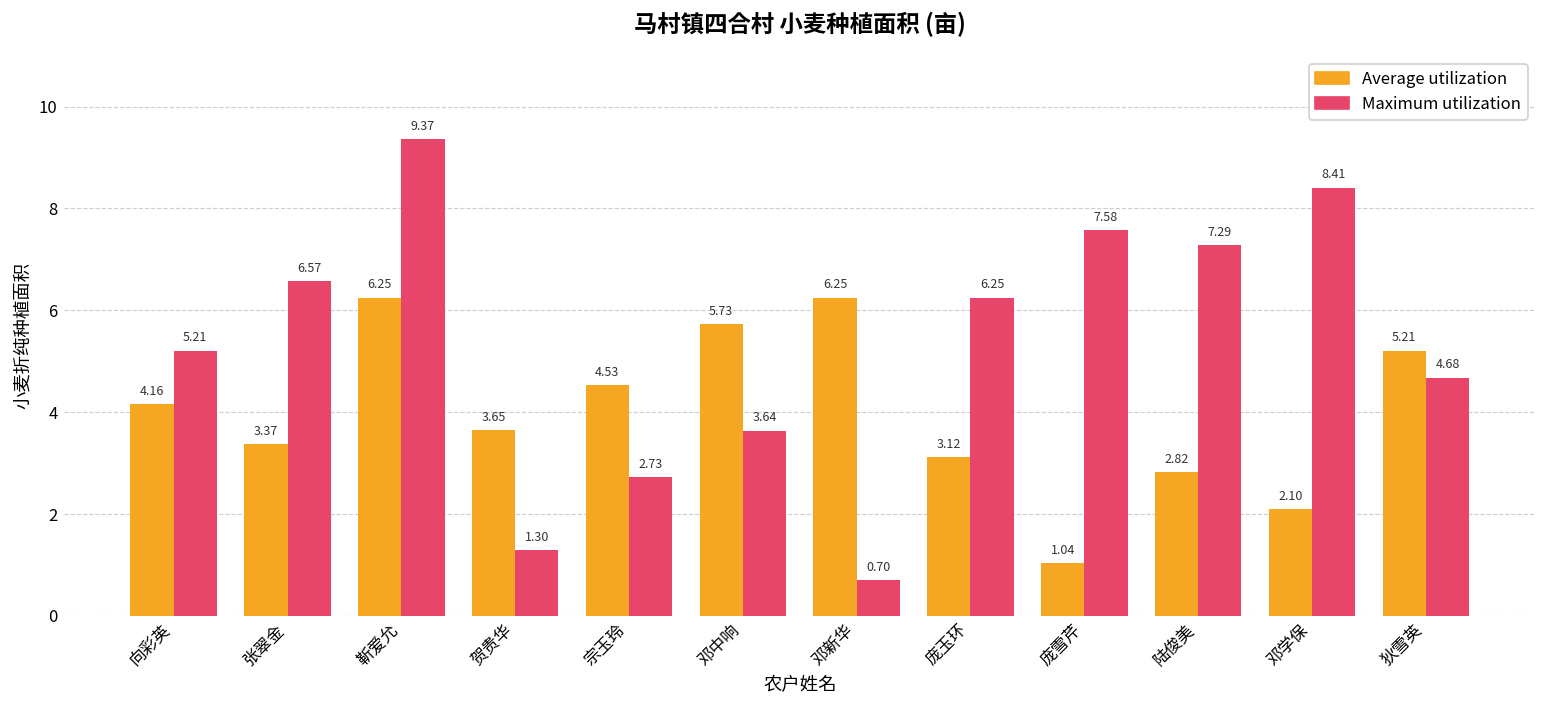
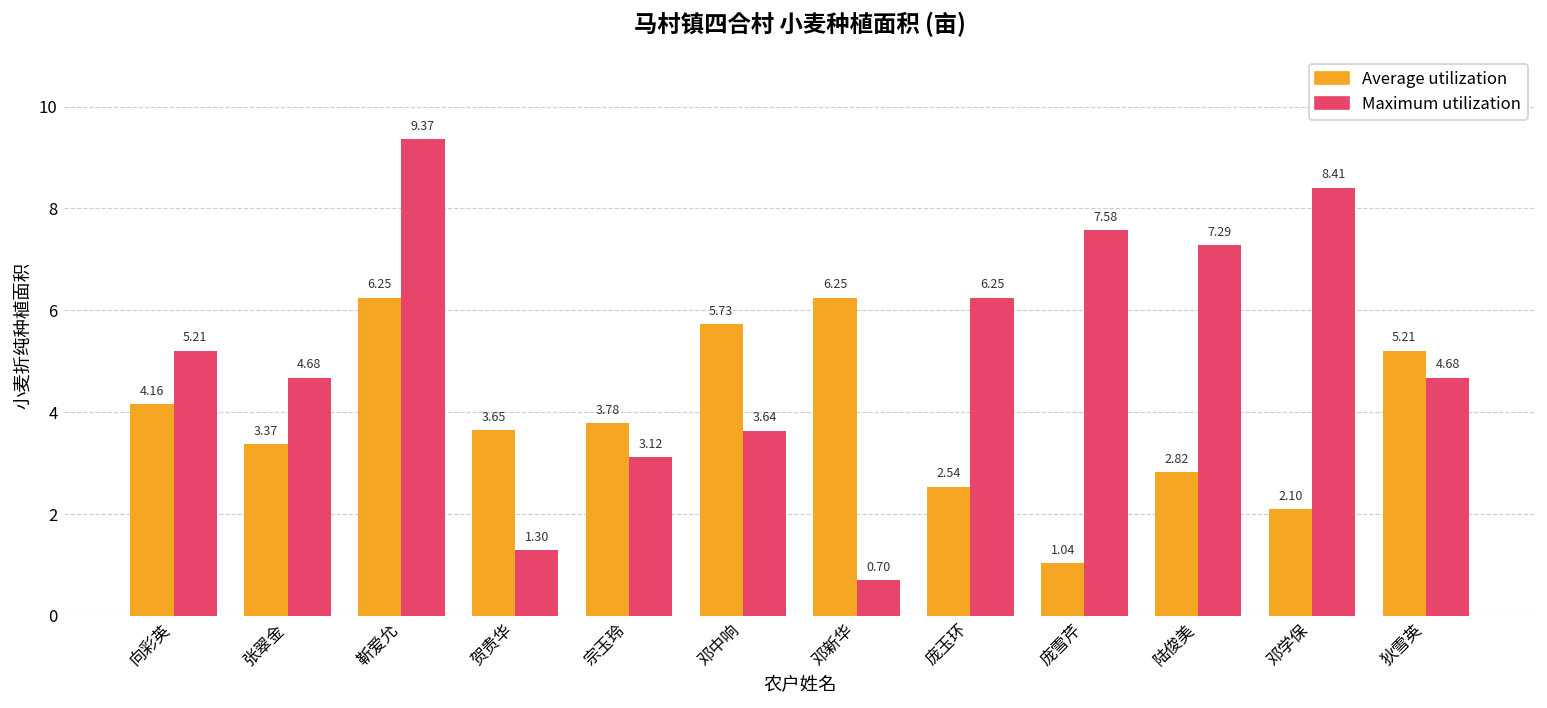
Maximum utilization, 张翠金: 6.57 -> 4.68
Average utilization, 宗玉玲: 4.53 -> 3.78
Maximum utilization, 宗玉玲: 2.73 -> 3.12
Average utilization, 庞玉环: 3.12 -> 2.54
